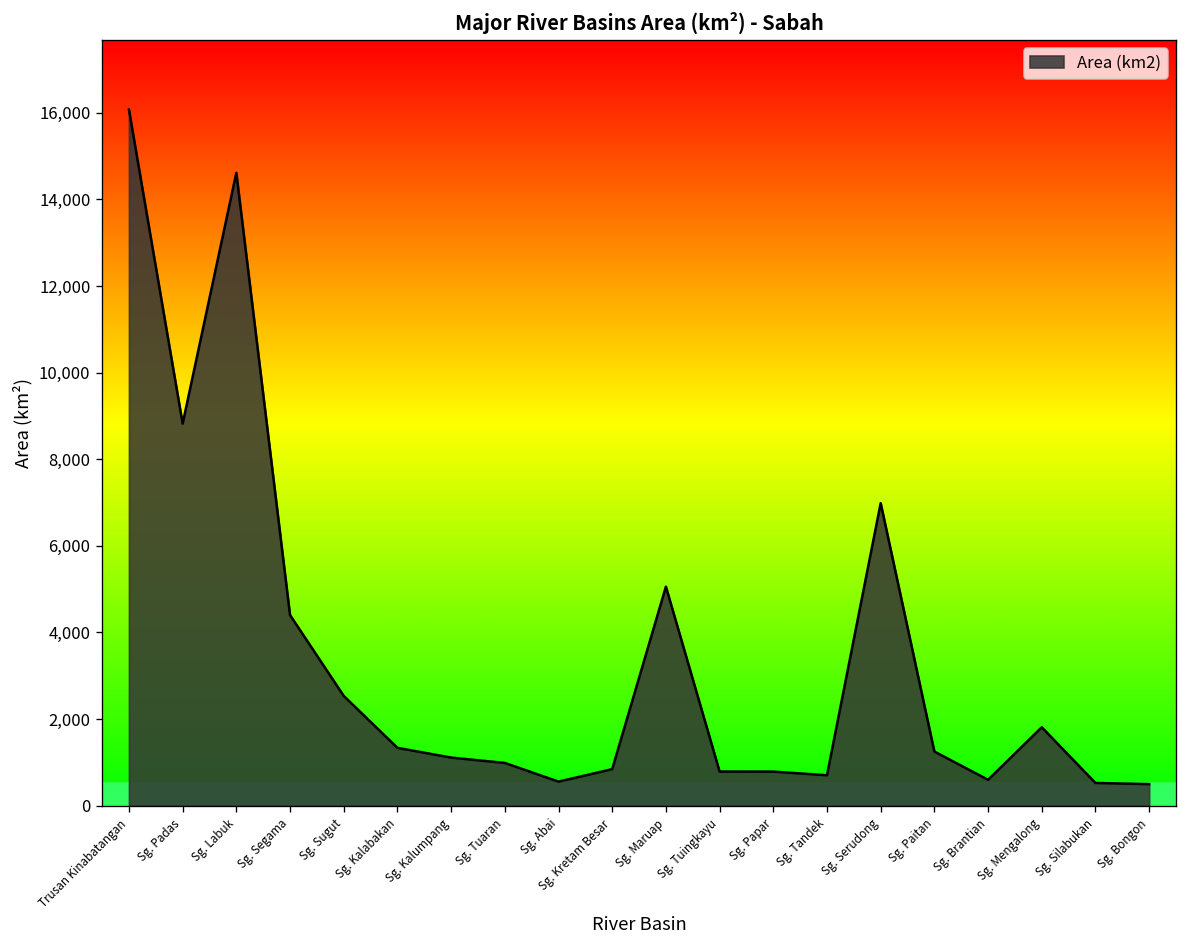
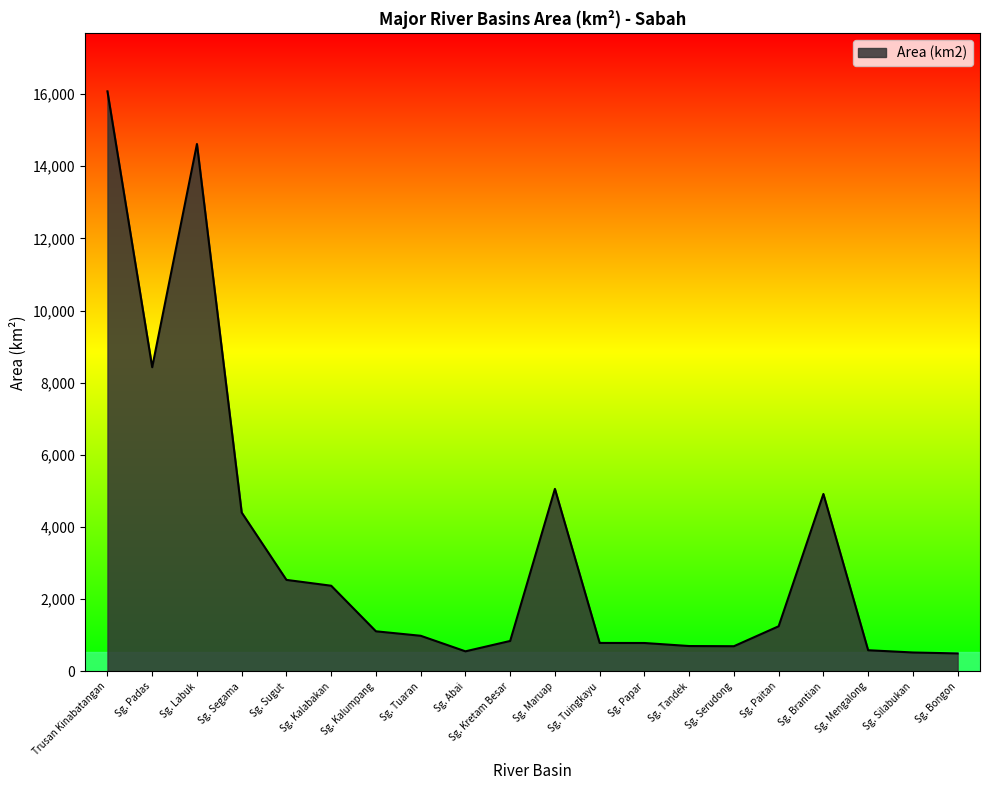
Sg. Padas: 8,800 -> 8,400
Sg. Kalabakan: 1,300 -> 2,400
Sg. Serudong: 7,000 -> 700
Sg. Brantian: 600 -> 4,900
Sg. Mengalong: 1,800 -> 600
